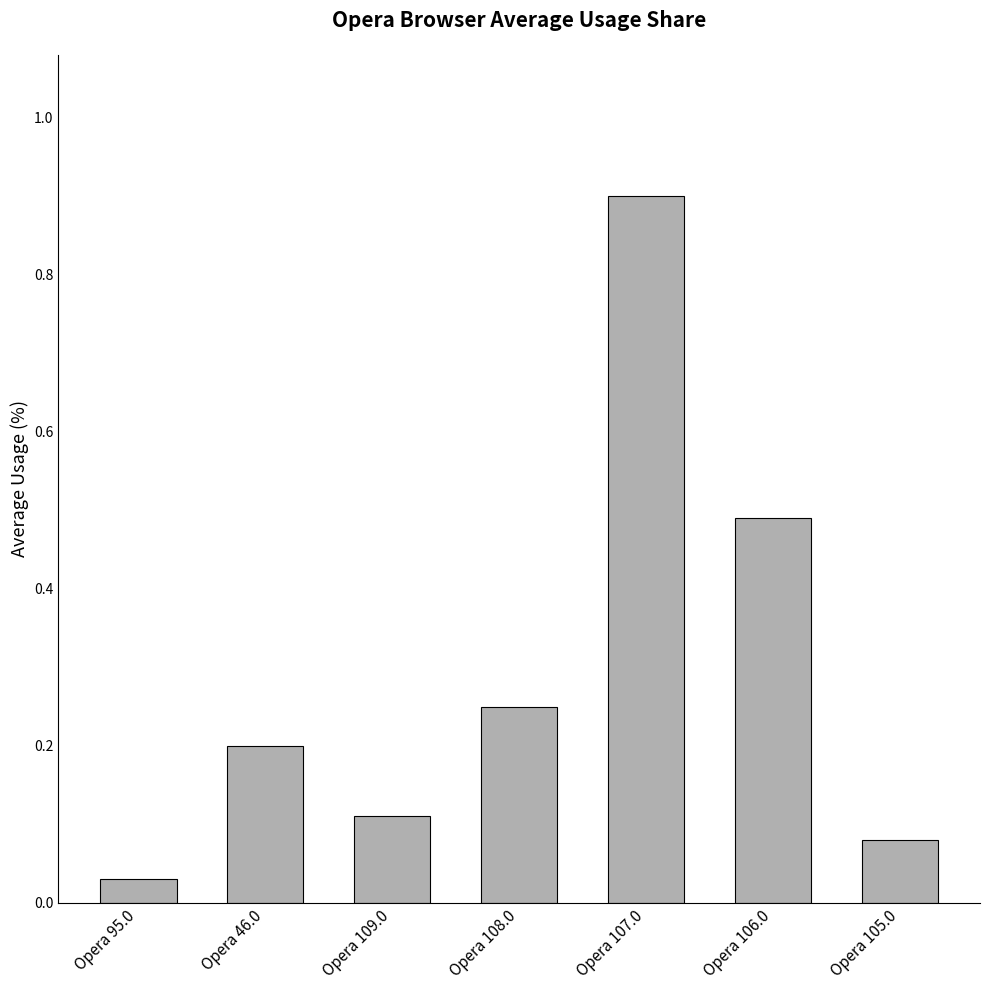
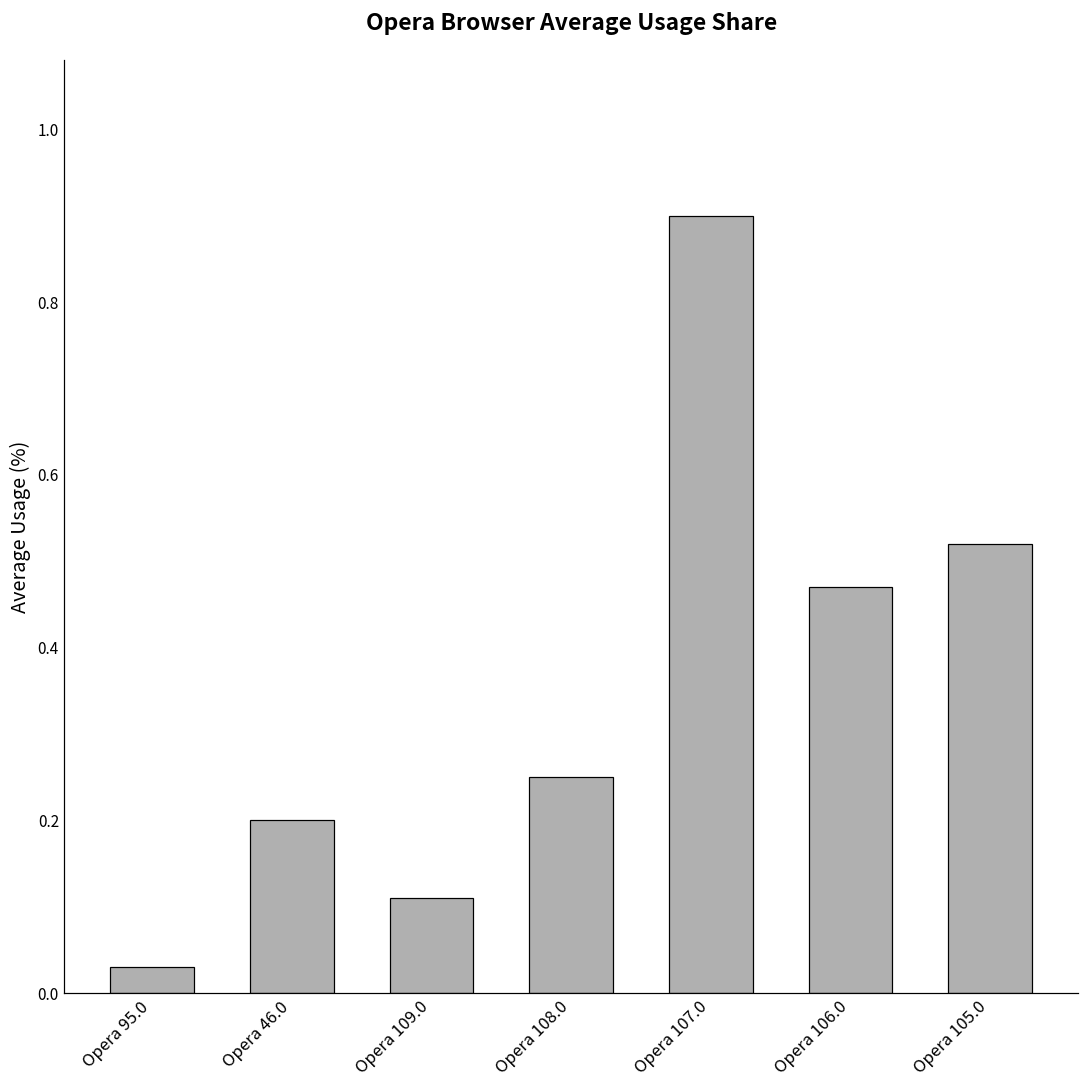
Opera 106.0: 0.49 -> 0.47
Opera 105.0: 0.08 -> 0.52
